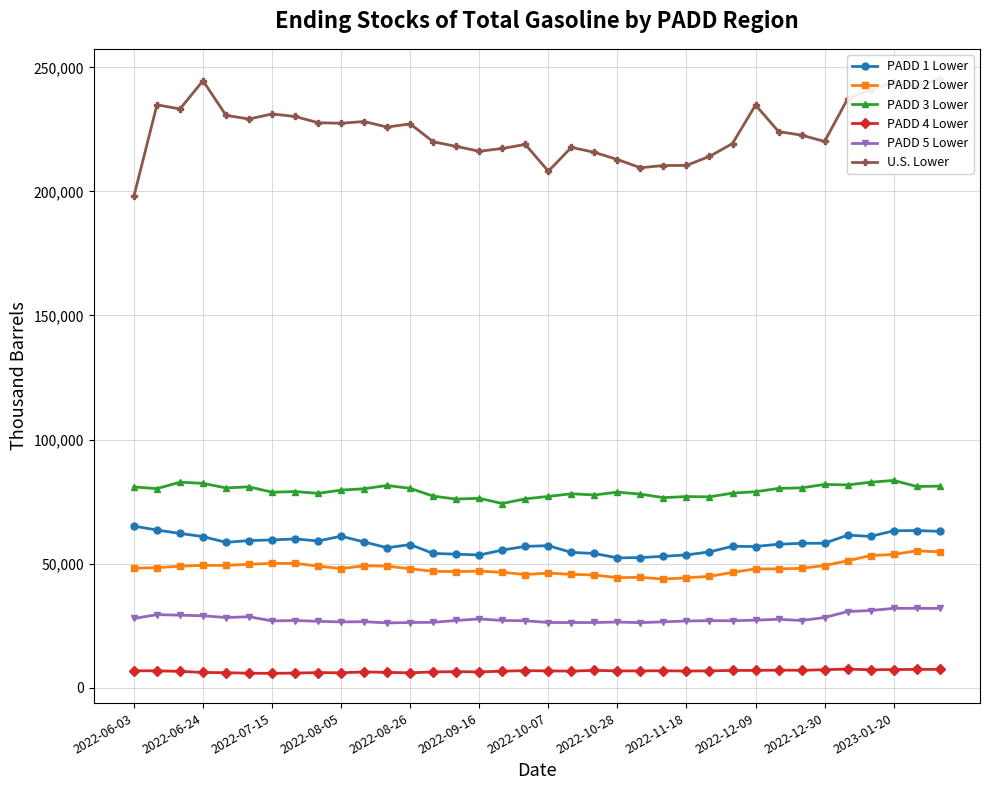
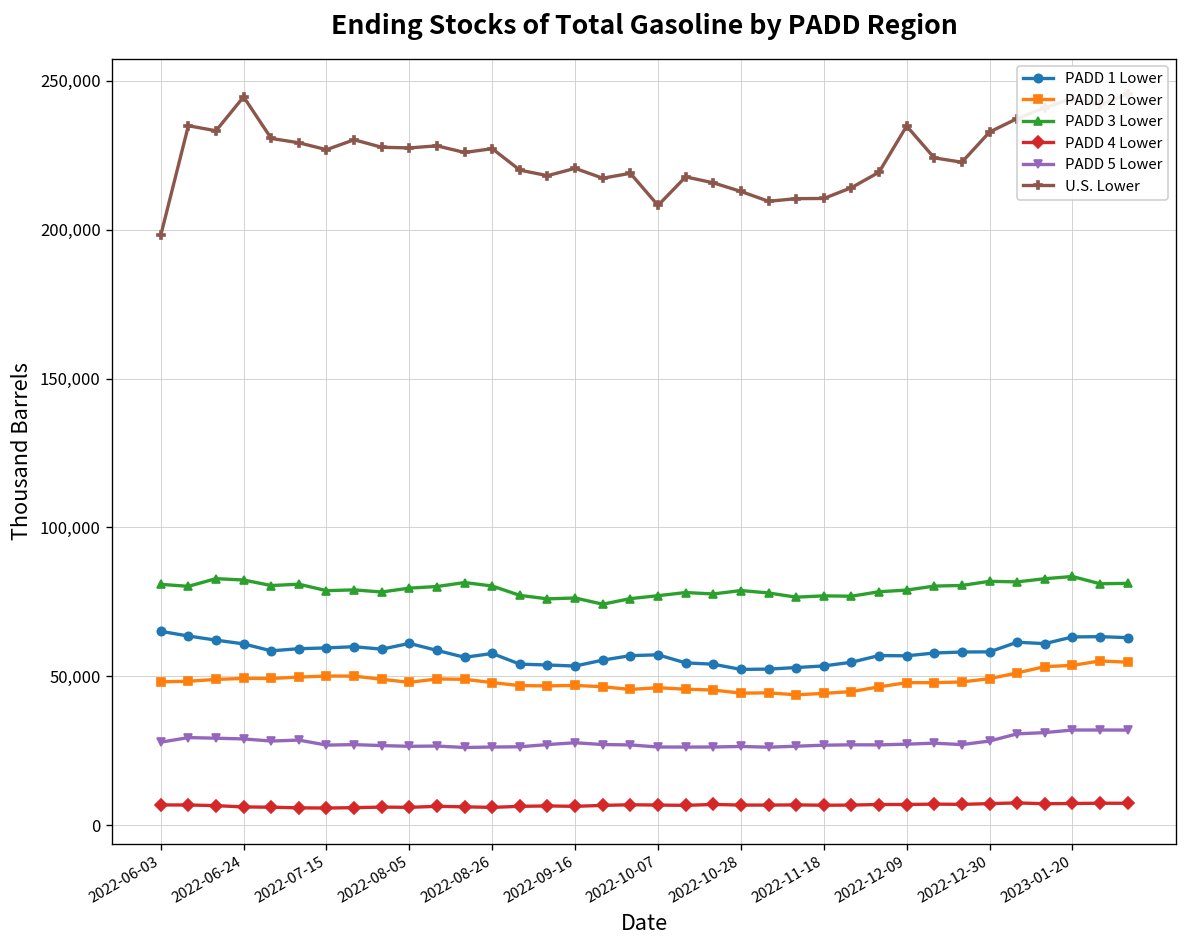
U.S. Lower, 2022-07-15: 231,000 -> 227,000
U.S. Lower, 2022-09-16: 216,000 -> 221,000
U.S. Lower, 2022-12-30: 220,000 -> 233,000
